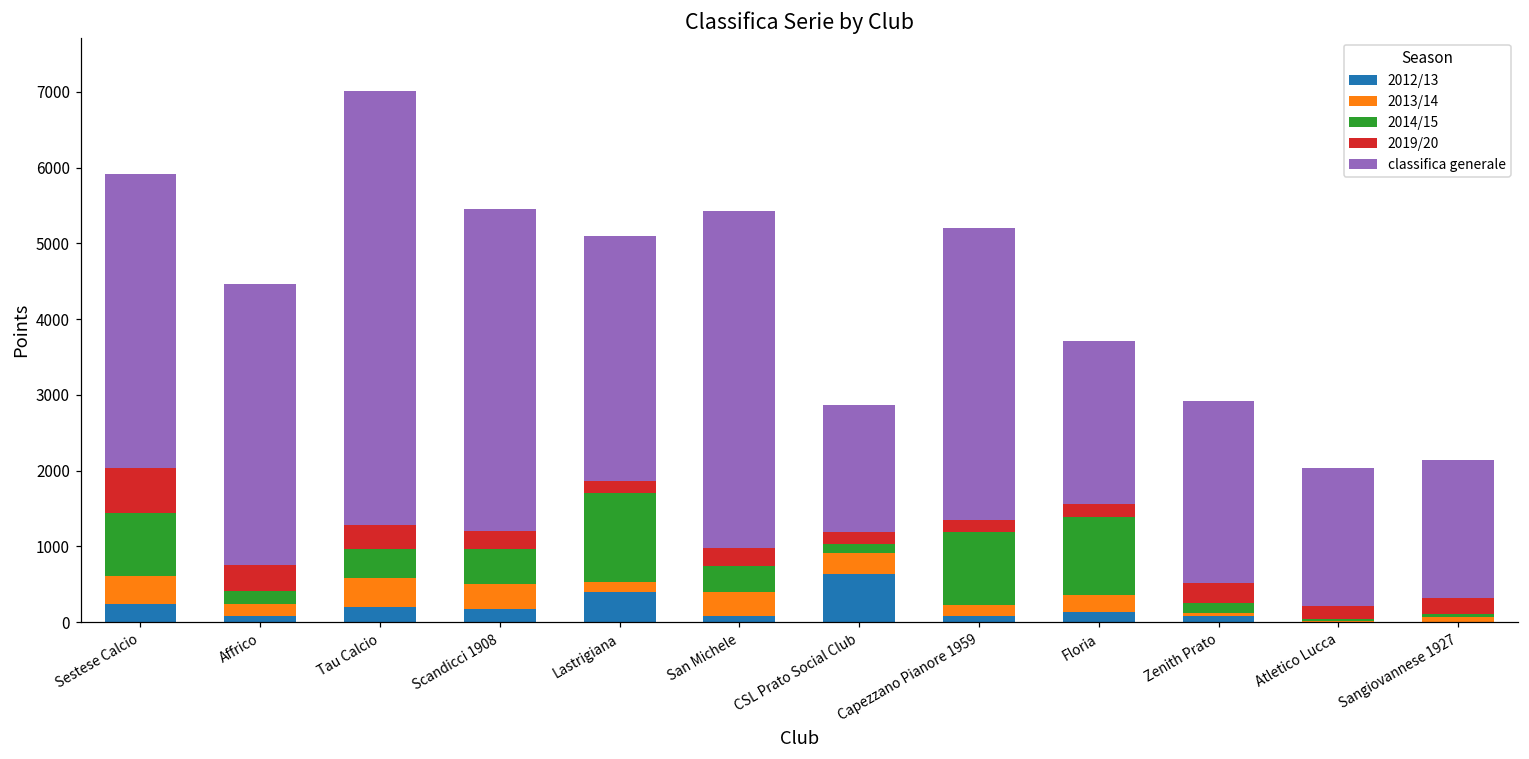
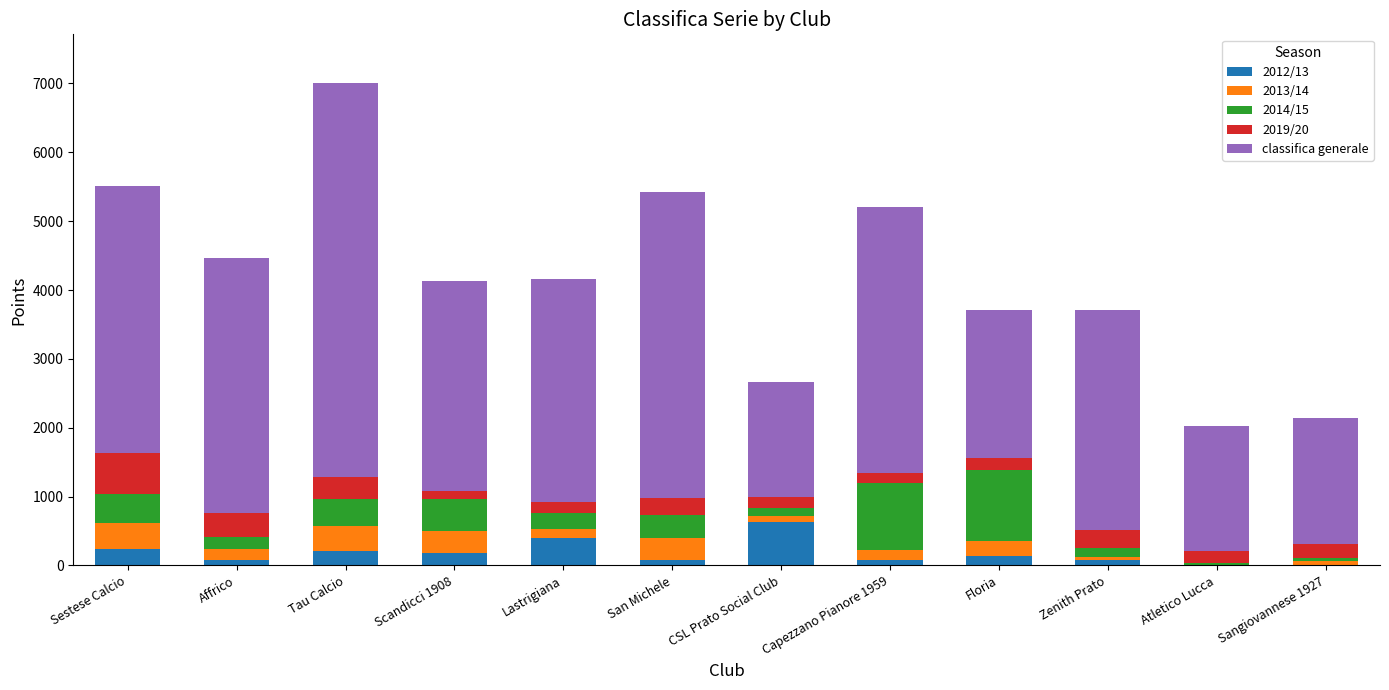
2014/15, Sestese Calcio: 800 -> 400
2019/20, Scandicci 1908: 200 -> 100
classifica generale, Scandicci 1908: 4200 -> 3000
2014/15, Lastrigiana: 1200 -> 200
2013/14, CSL Prato Social Club: 300 -> 100
classifica generale, Zenith Prato: 2400 -> 3200
